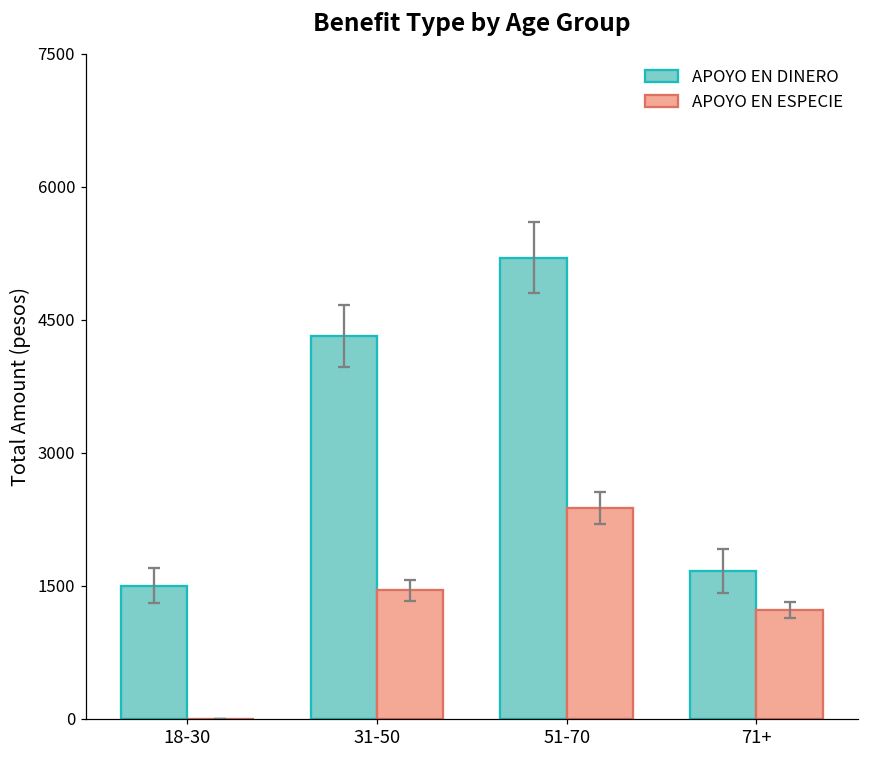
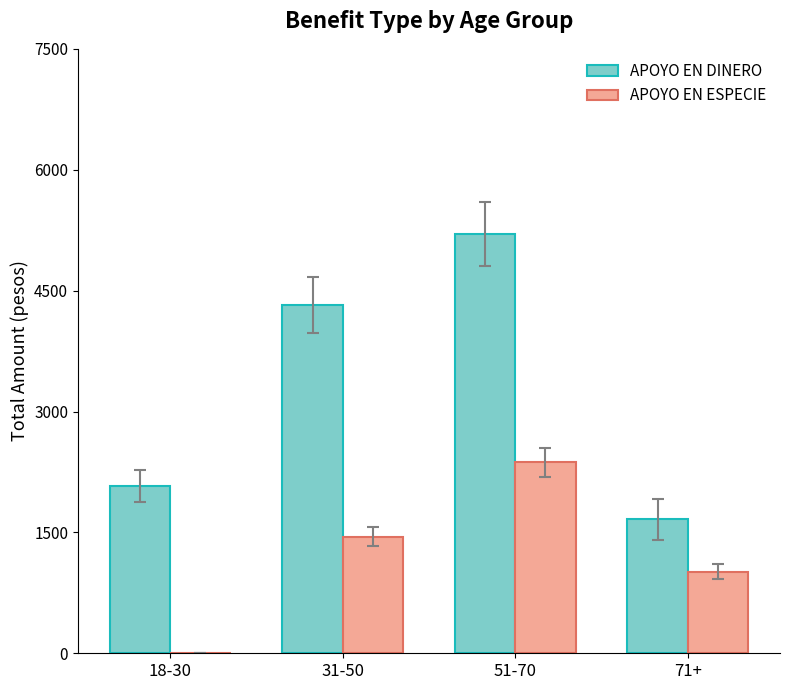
APOYO EN DINERO, 18-30: 1500 -> 2100
APOYO EN ESPECIE, 71+: 1200 -> 1000
